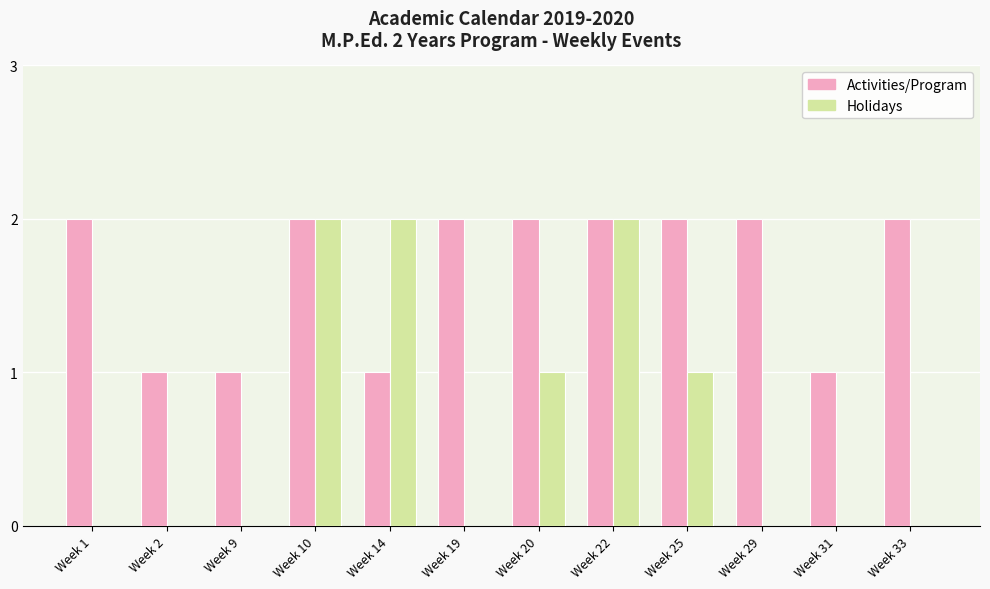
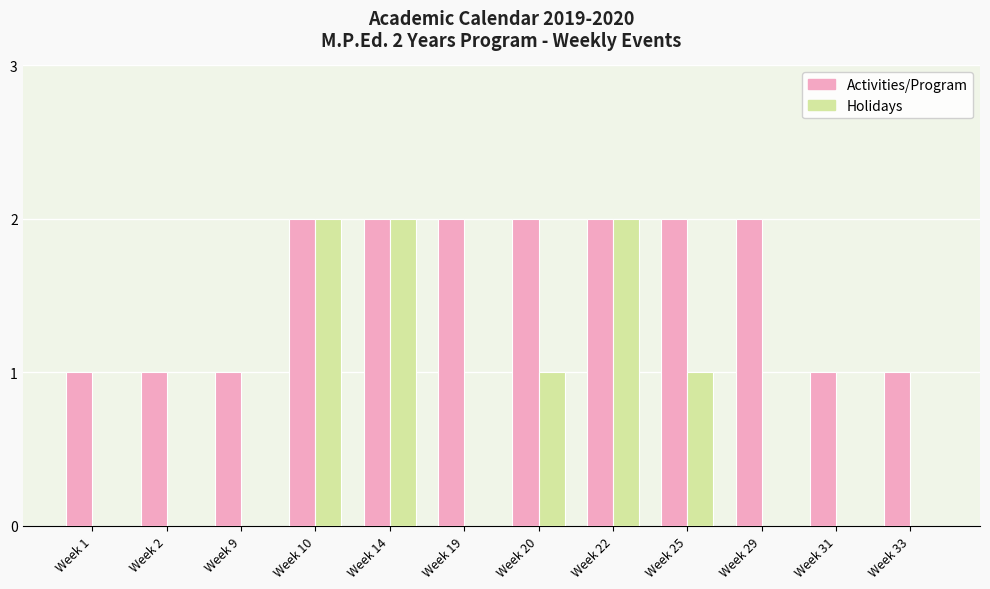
Activities/Program, Week 1: 2 -> 1
Activities/Program, Week 14: 1 -> 2
Activities/Program, Week 33: 2 -> 1
